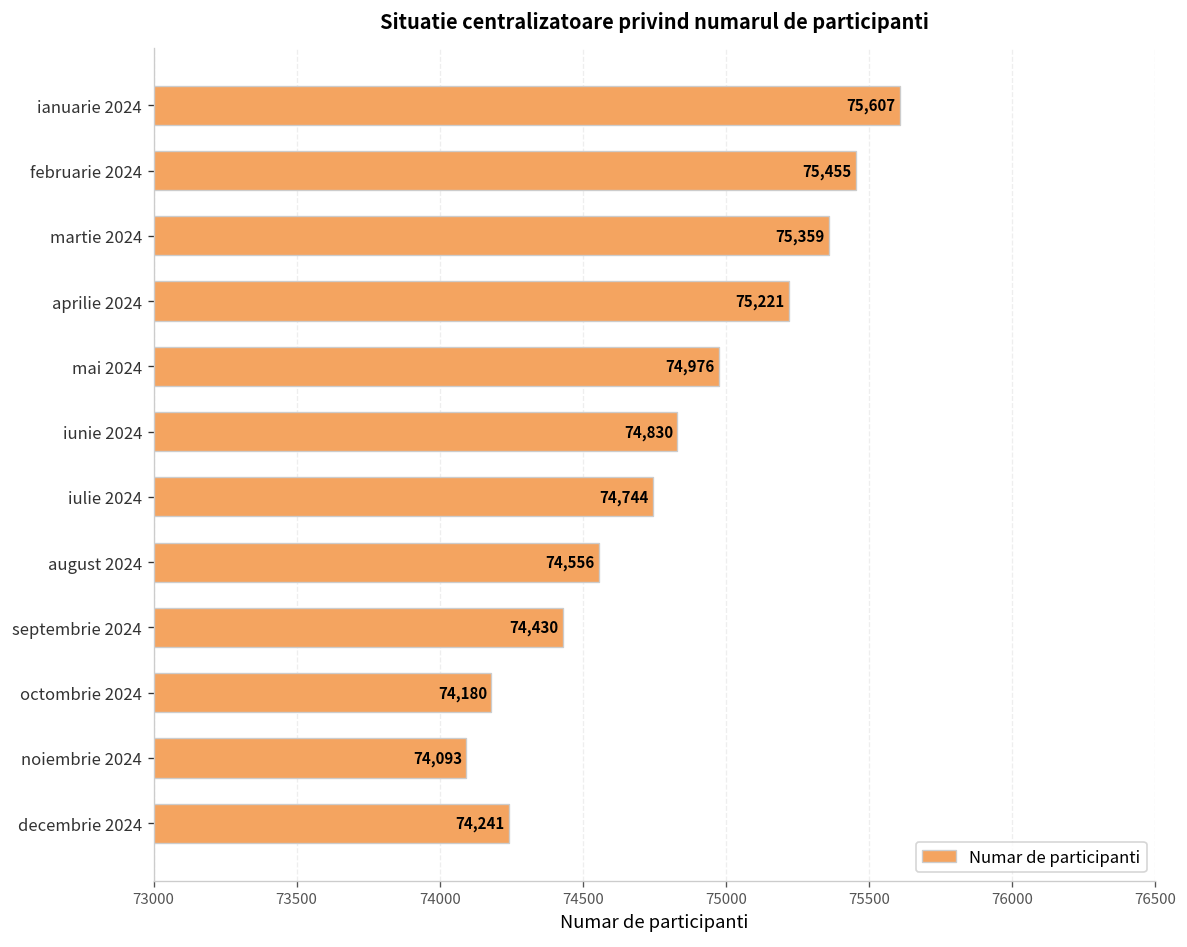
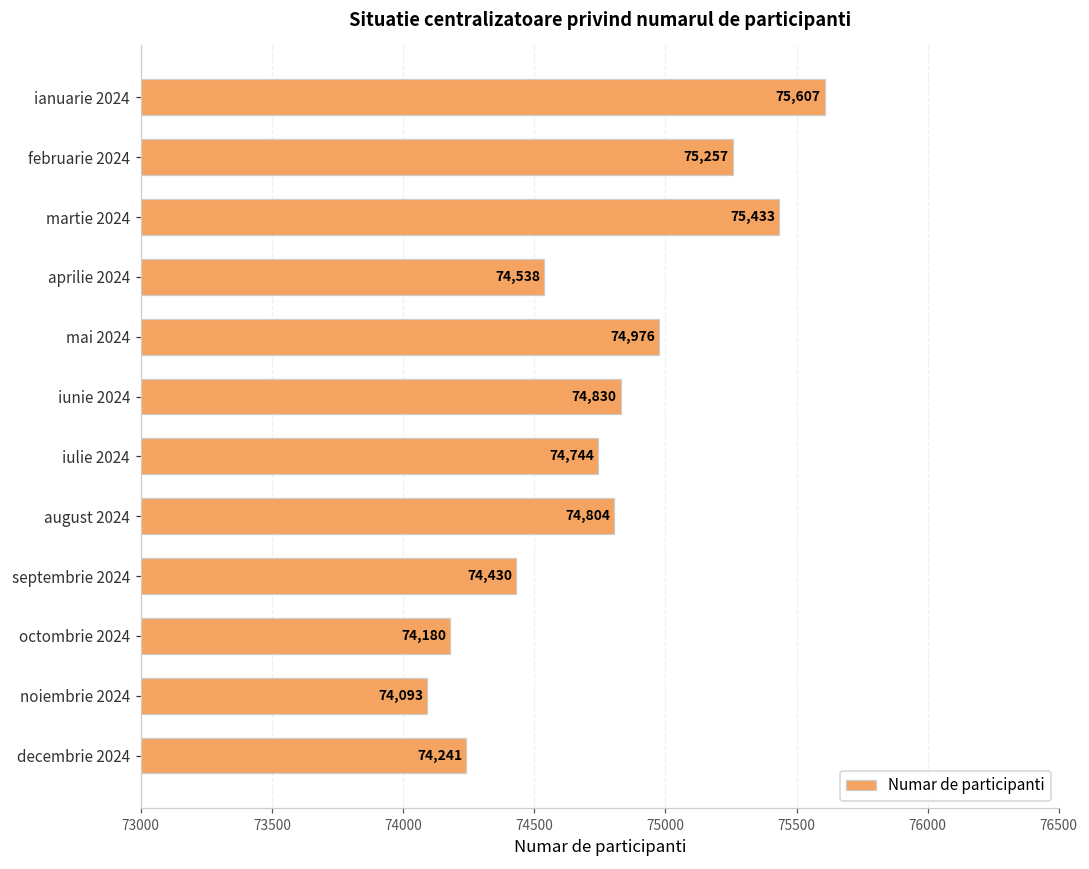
februarie 2024: 75,455 -> 75,257
martie 2024: 75,359 -> 75,433
aprilie 2024: 75,221 -> 74,538
august 2024: 74,556 -> 74,804
